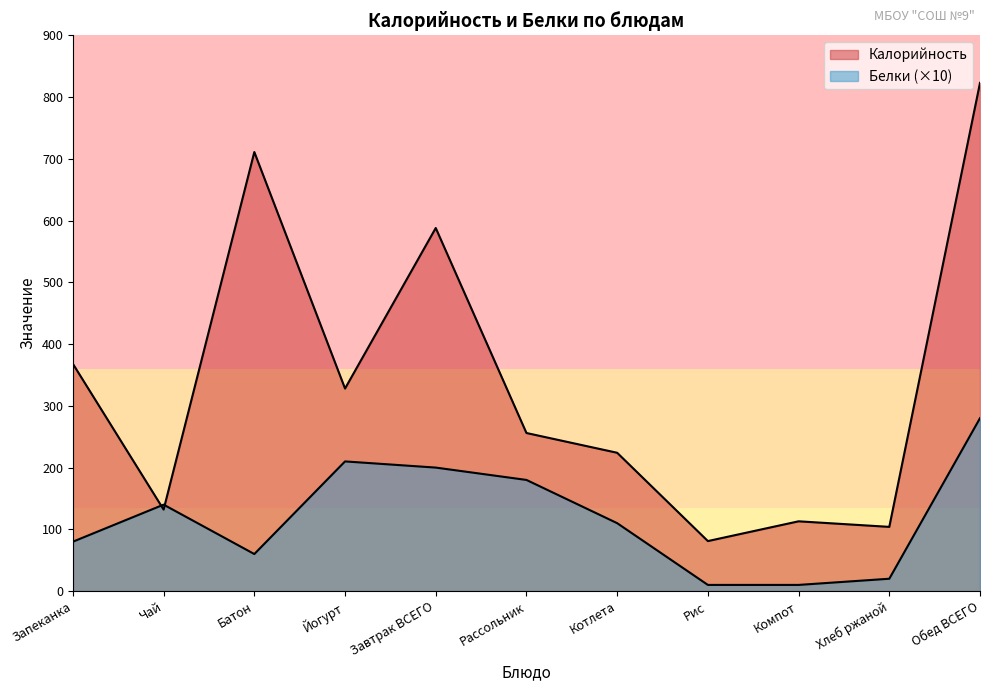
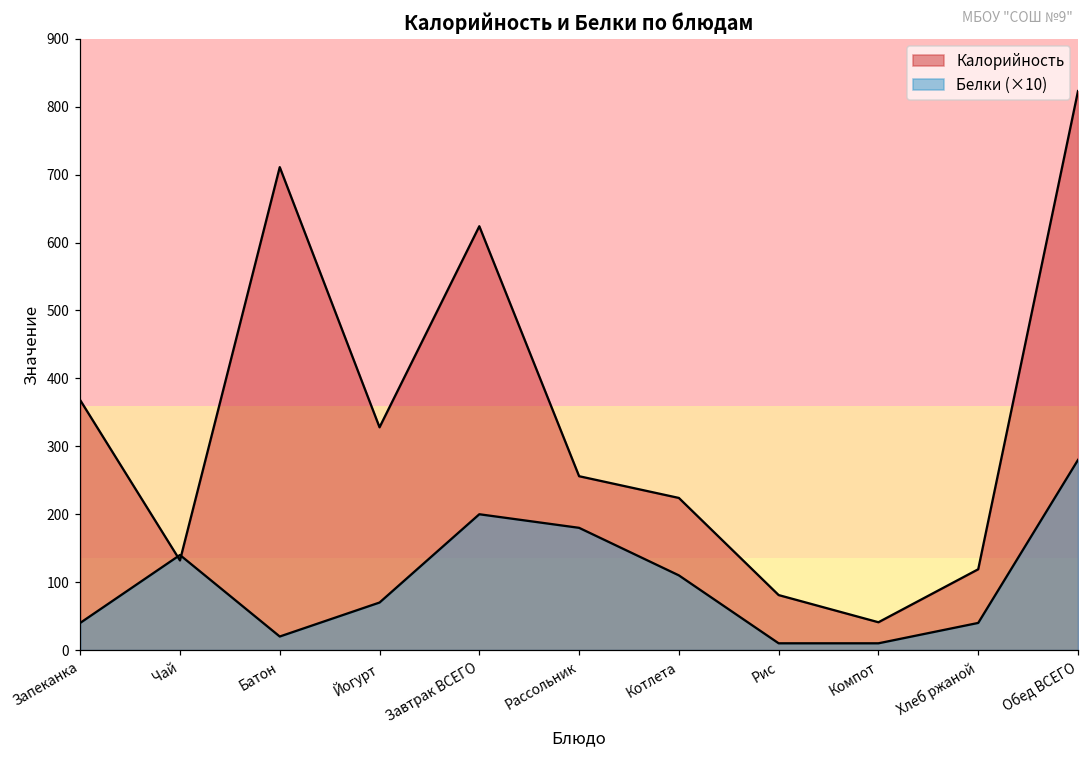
Белки (×10), Запеканка: 80 -> 40
Белки (×10), Батон: 60 -> 20
Белки (×10), Йогурт: 210 -> 70
Калорийность, Завтрак ВСЕГО: 590 -> 620
Калорийность, Компот: 110 -> 40
Калорийность, Хлеб ржаной: 100 -> 120
Белки (×10), Хлеб ржаной: 20 -> 40
